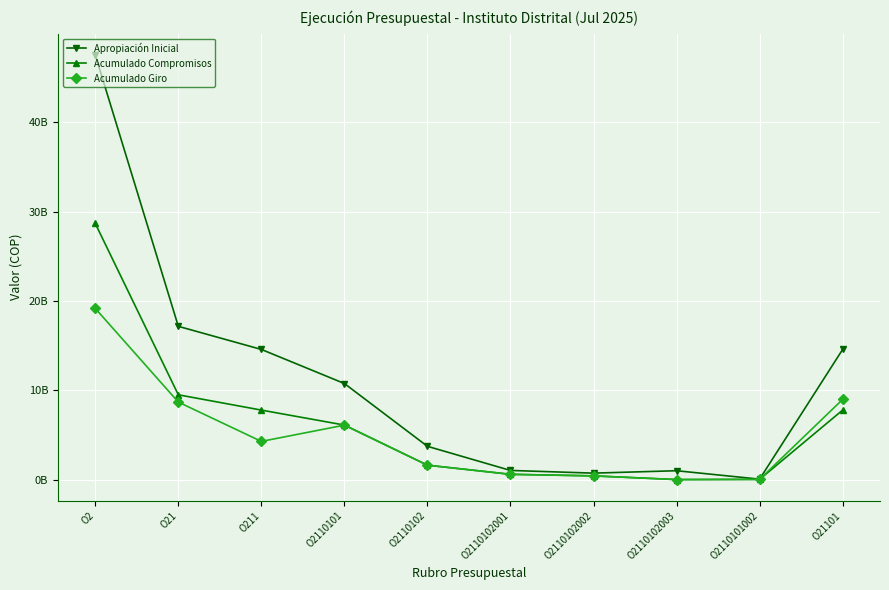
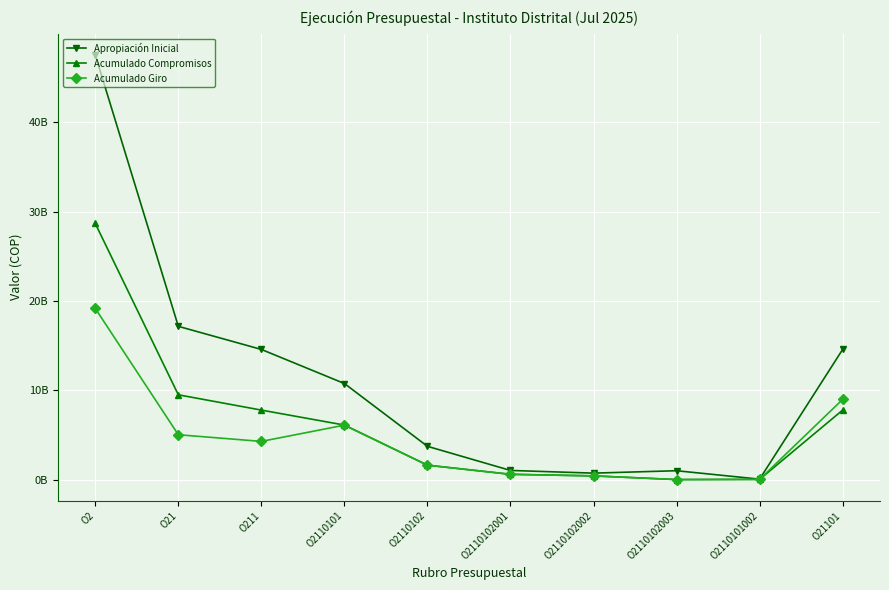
Acumulado Giro, O21: 9000000000 -> 5000000000
